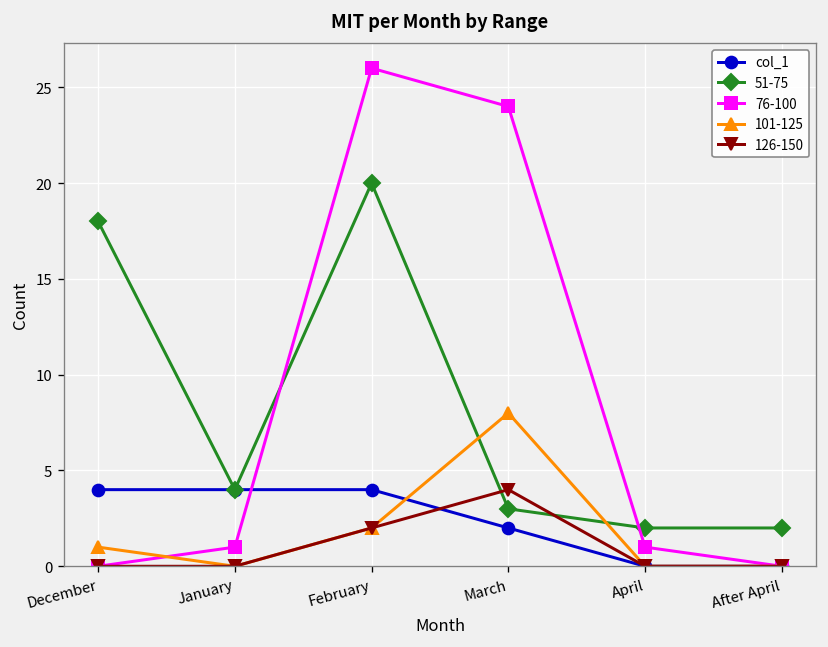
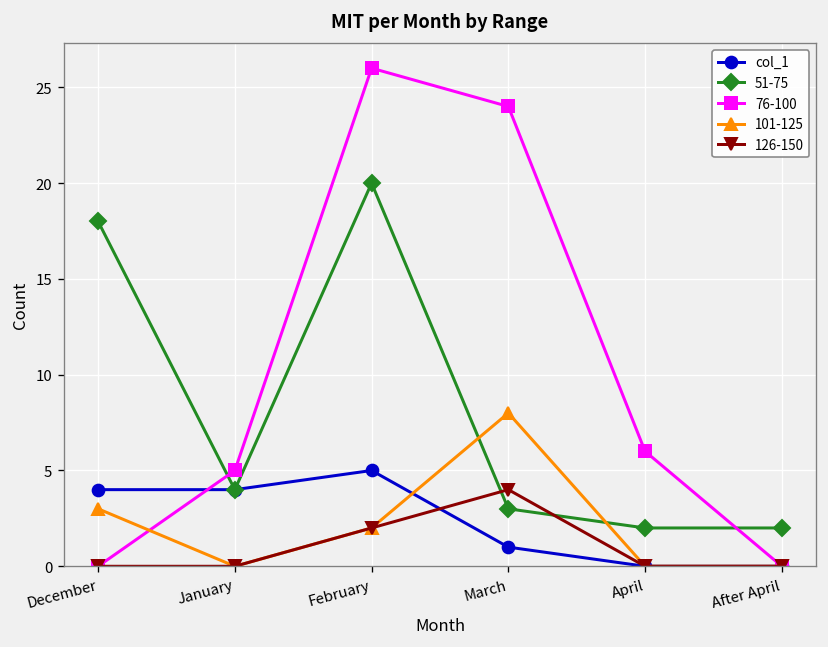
101-125, December: 1 -> 3
76-100, January: 1 -> 5
col_1, February: 4 -> 5
col_1, March: 2 -> 1
76-100, April: 1 -> 6
